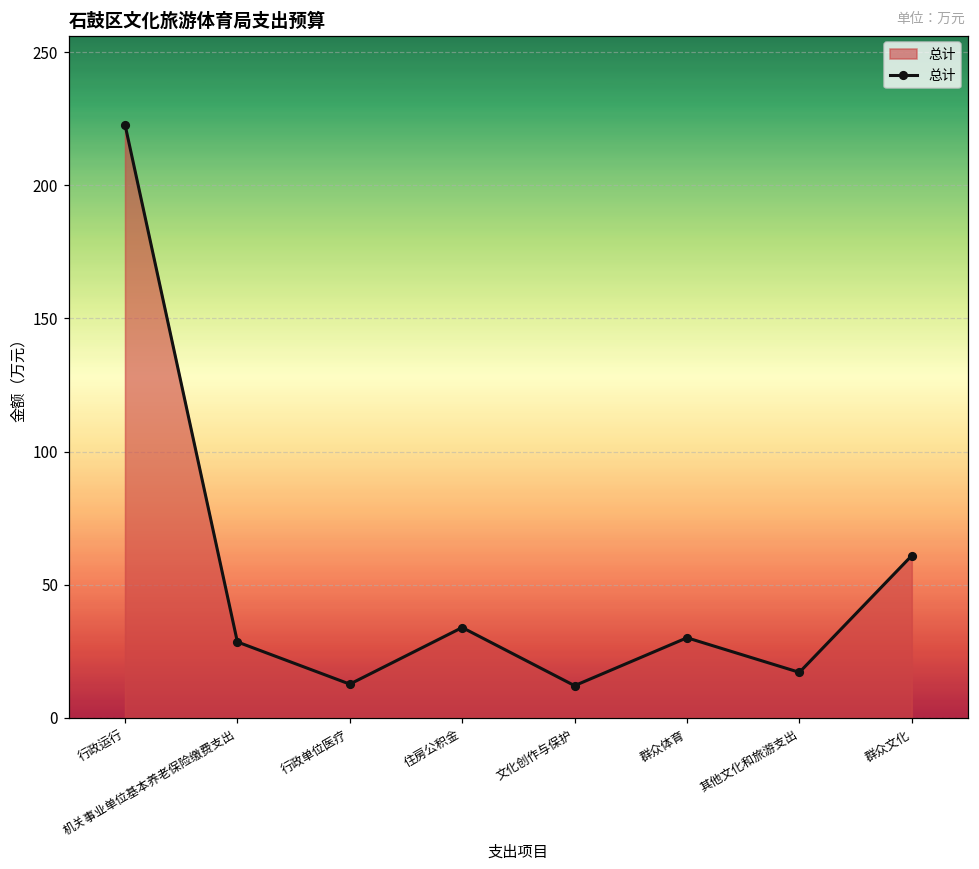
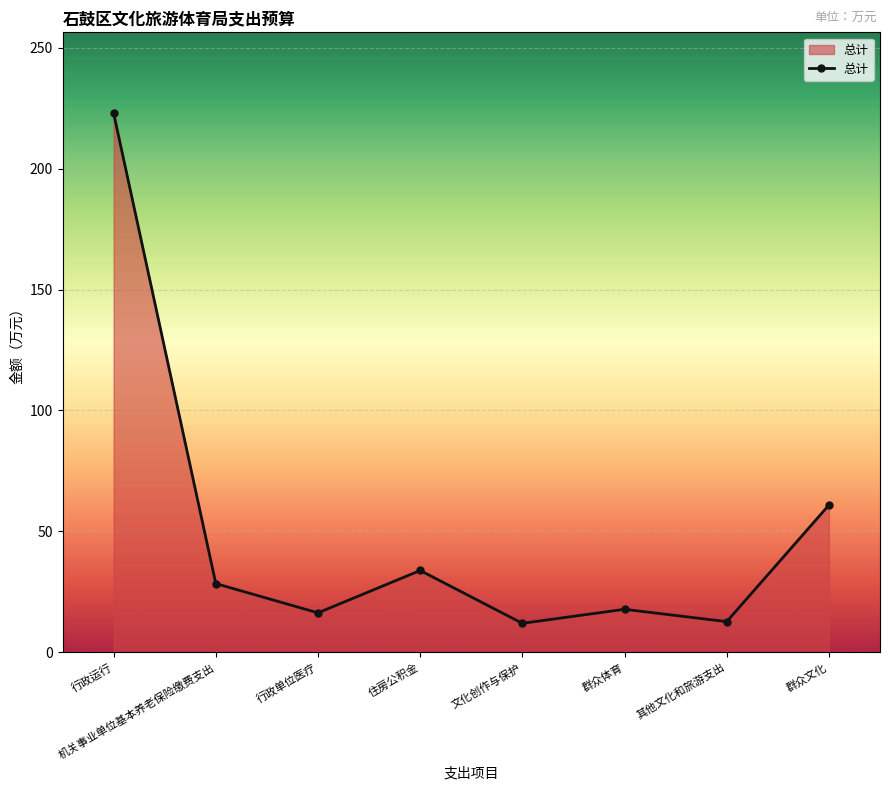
行政单位医疗: 13 -> 16
群众体育: 30 -> 18
其他文化和旅游支出: 17 -> 13
